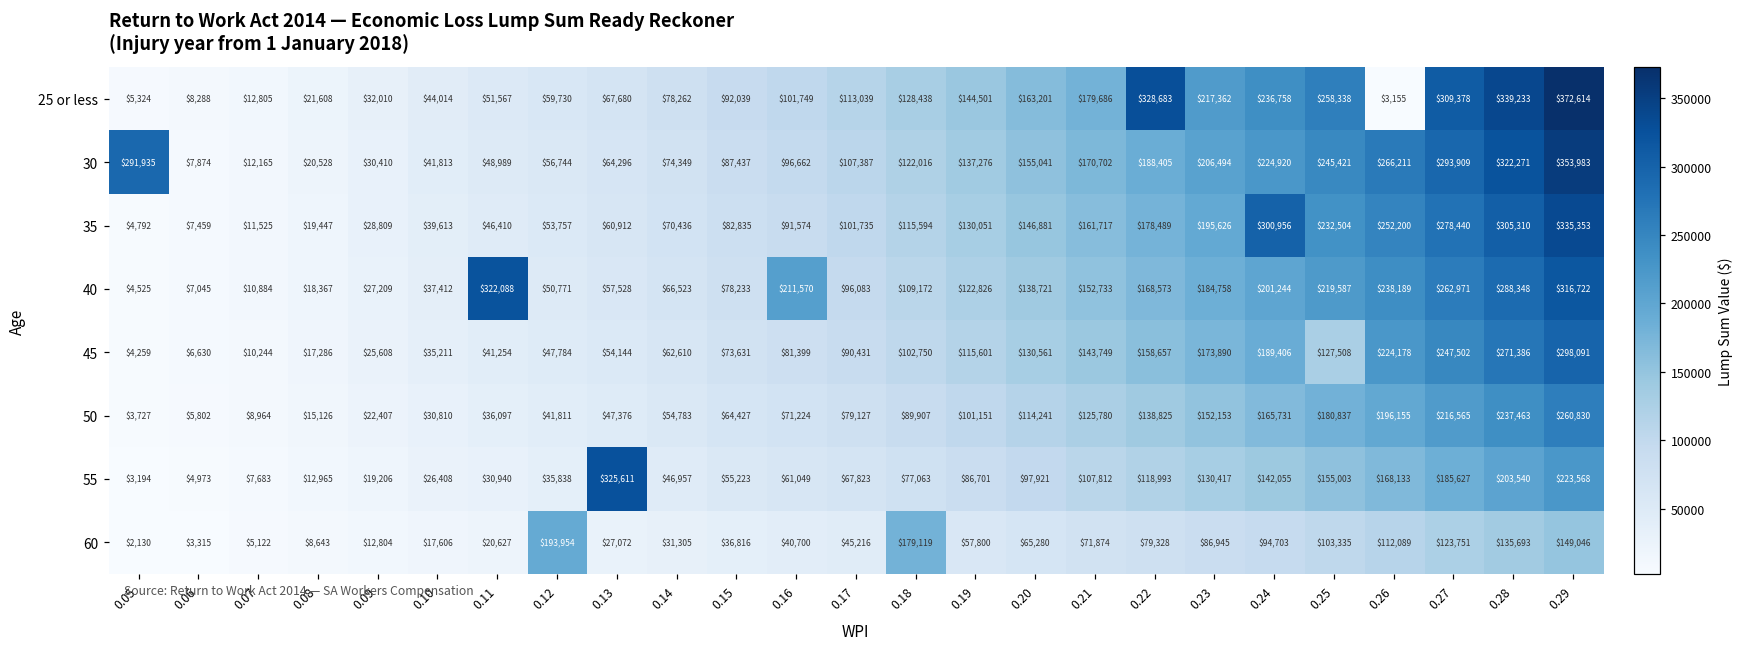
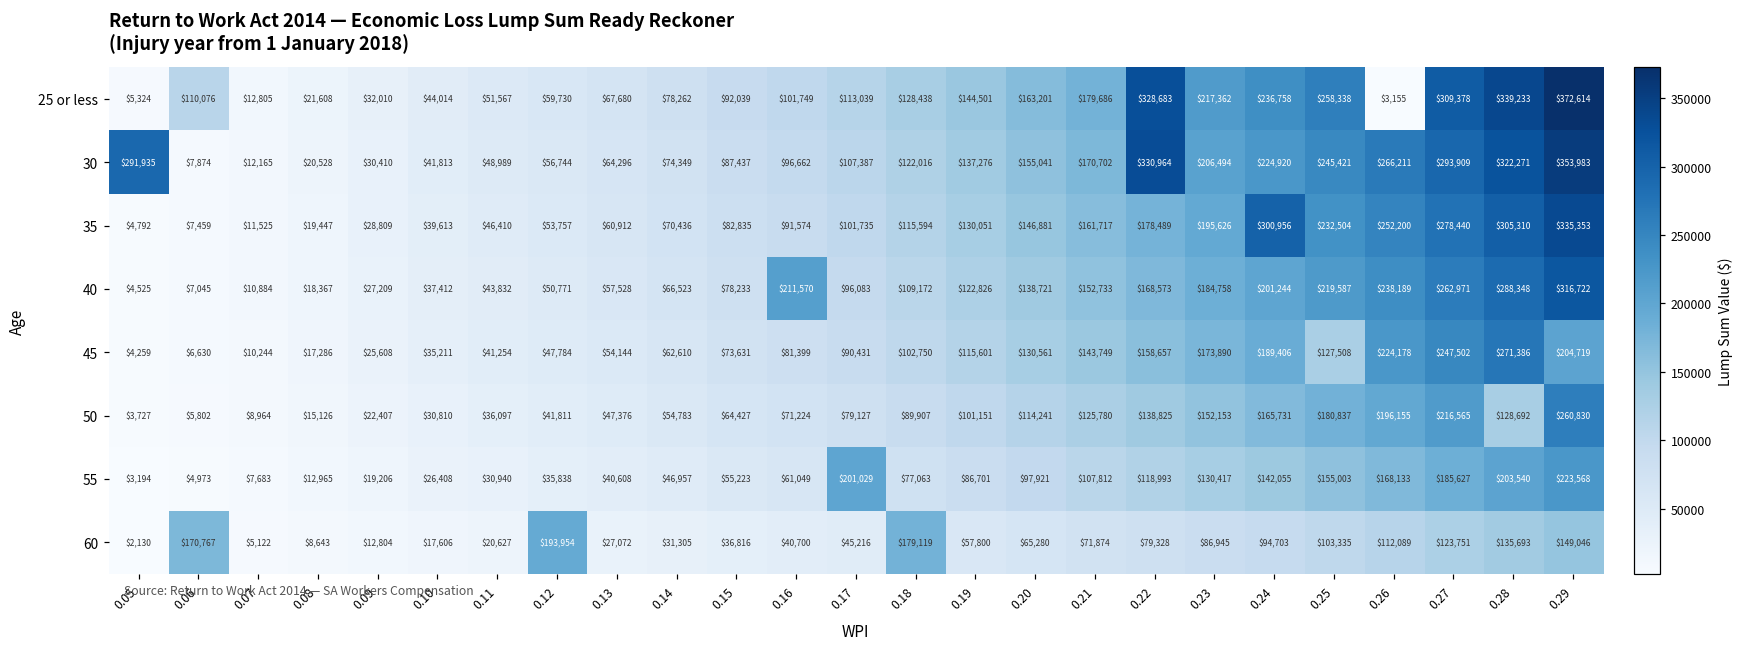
25 or less, 0.06: $8,288 -> $110,076
30, 0.22: $188,405 -> $330,964
40, 0.11: $322,088 -> $43,832
45, 0.29: $298,091 -> $204,719
50, 0.28: $237,463 -> $128,692
55, 0.13: $325,611 -> $40,608
55, 0.17: $67,823 -> $201,029
60, 0.06: $3,315 -> $170,767
